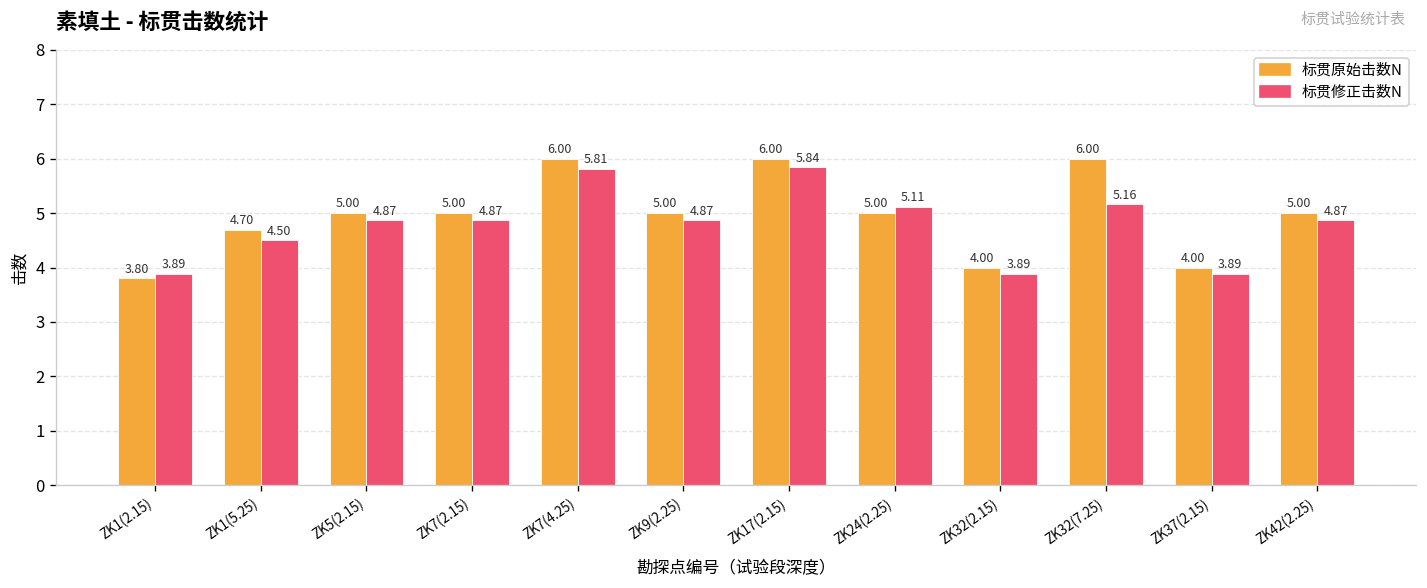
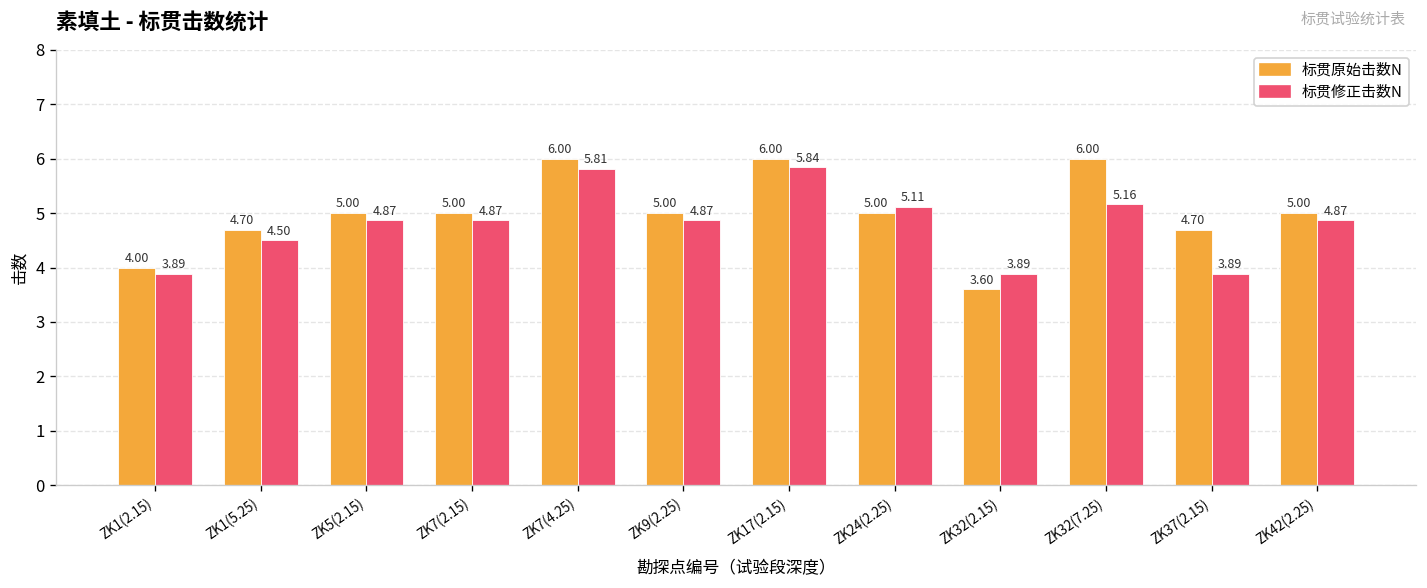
标贯原始击数N, ZK1(2.15): 3.80 -> 4.00
标贯原始击数N, ZK32(2.15): 4.00 -> 3.60
标贯原始击数N, ZK37(2.15): 4.00 -> 4.70
